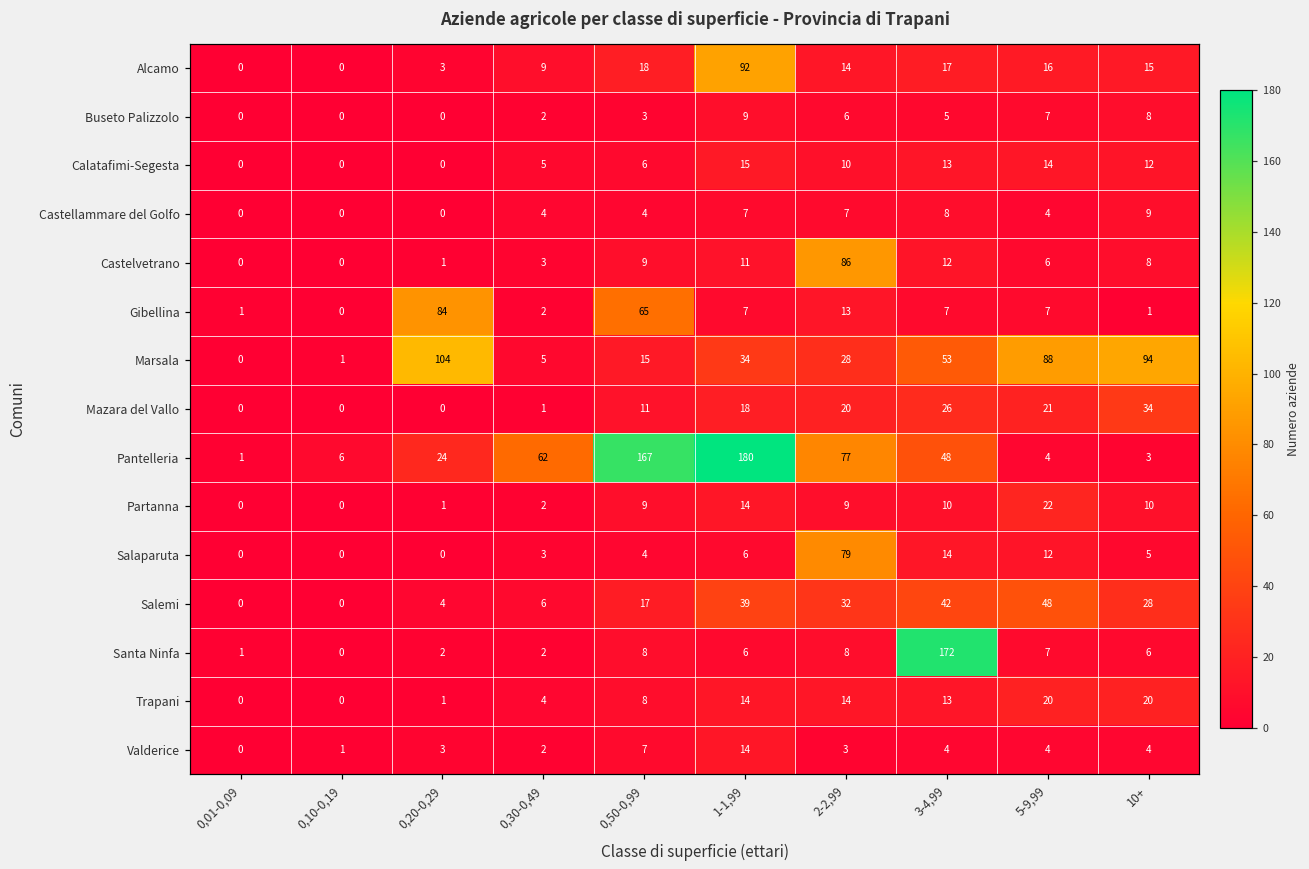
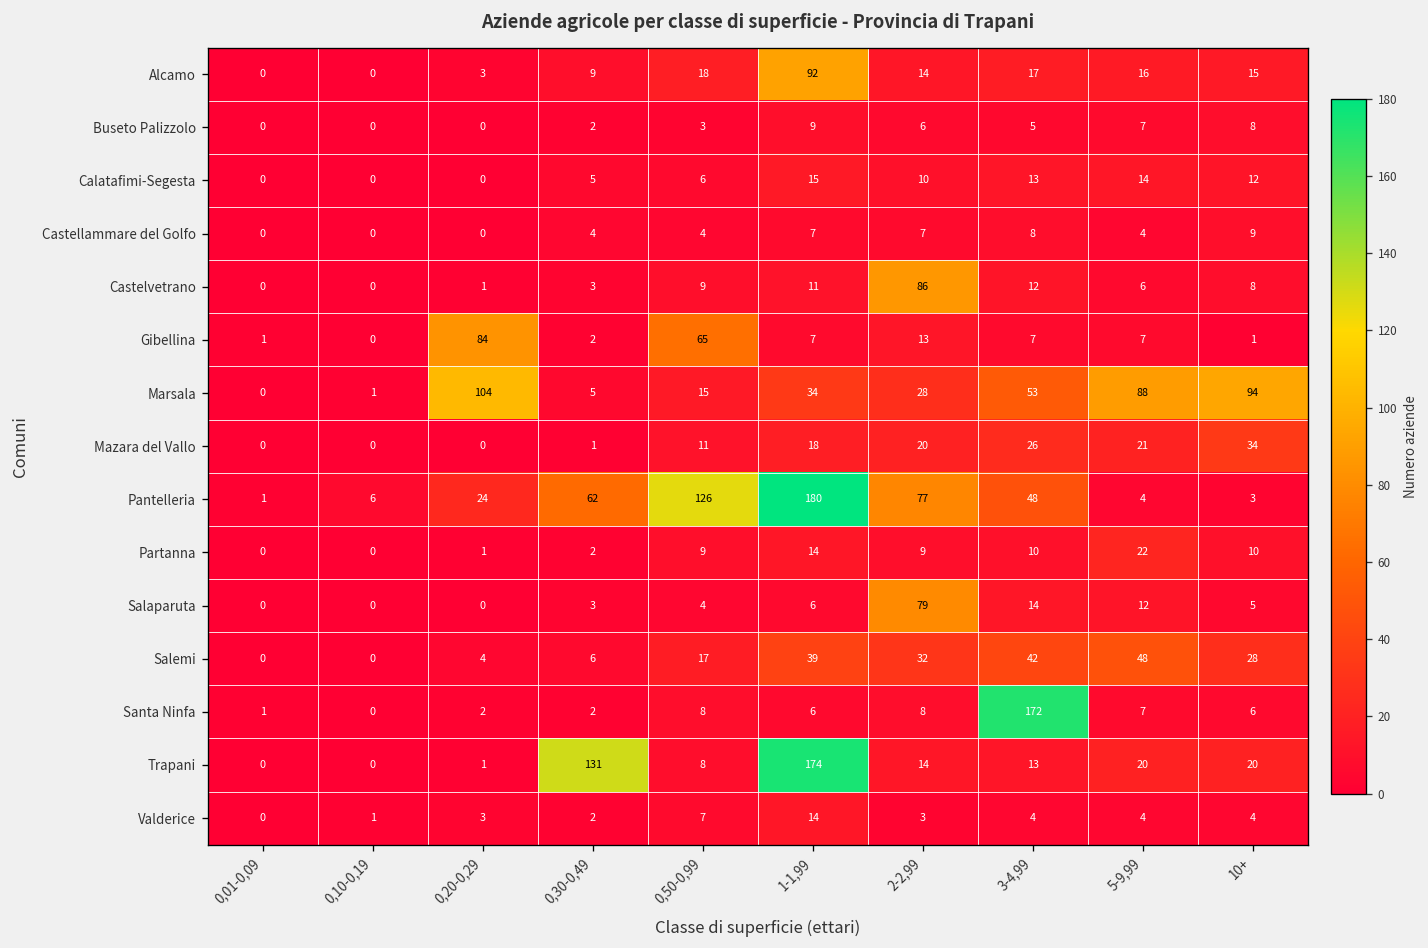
Pantelleria, 0,50-0,99: 167 -> 126
Trapani, 0,30-0,49: 4 -> 131
Trapani, 1-1,99: 14 -> 174
